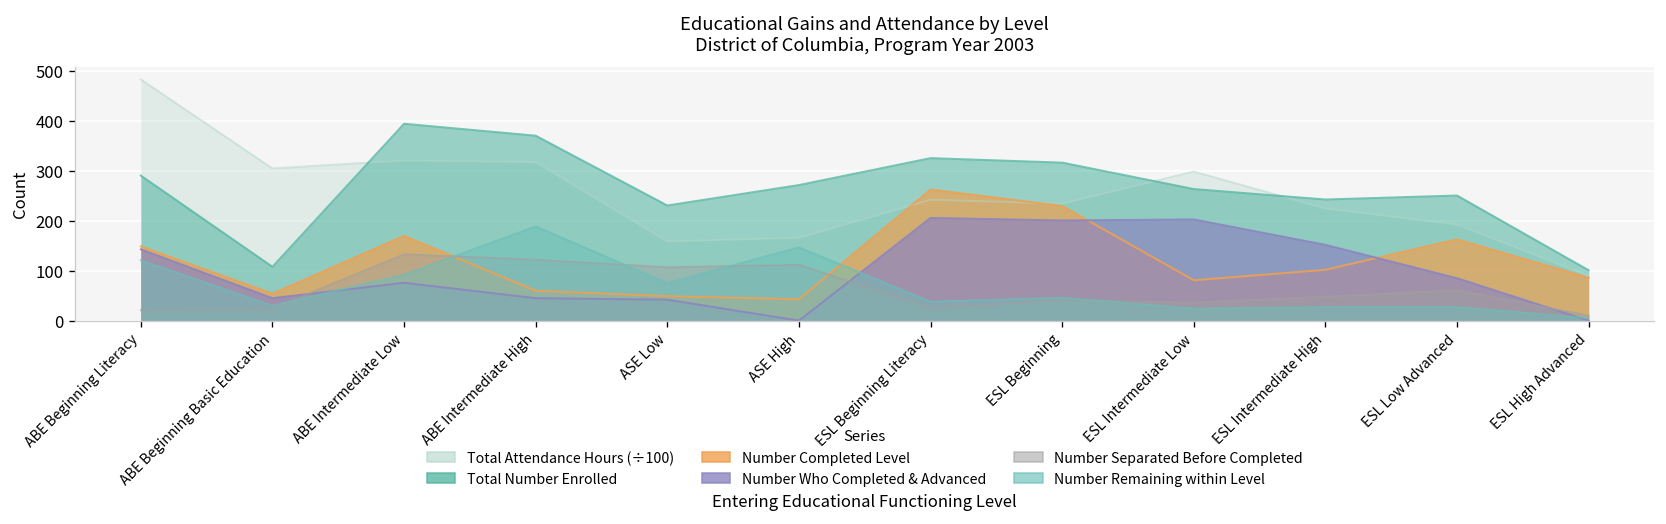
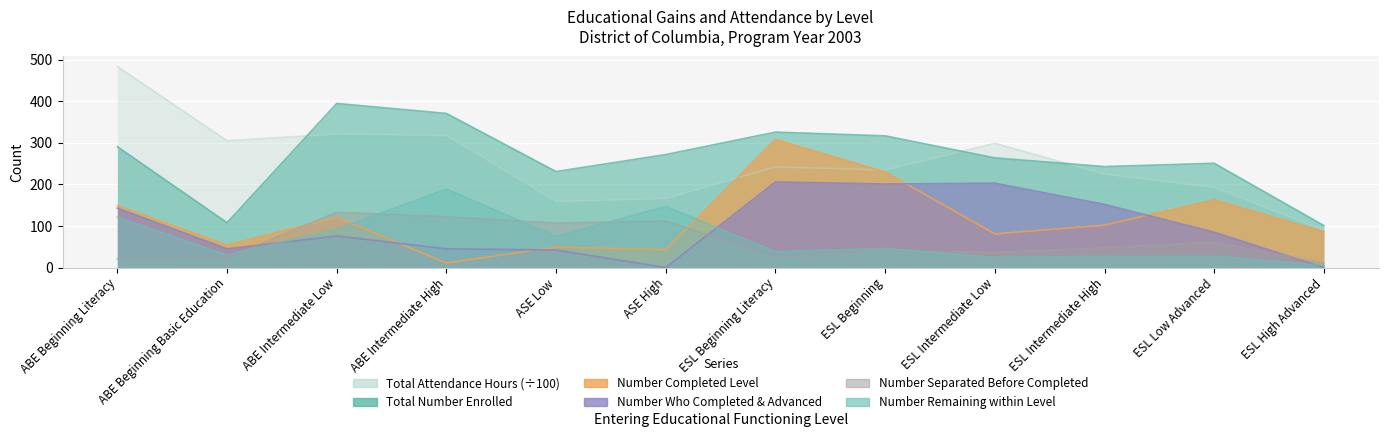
Number Completed Level, ABE Intermediate Low: 170 -> 120
Number Completed Level, ABE Intermediate High: 60 -> 10
Number Completed Level, ESL Beginning Literacy: 260 -> 310
